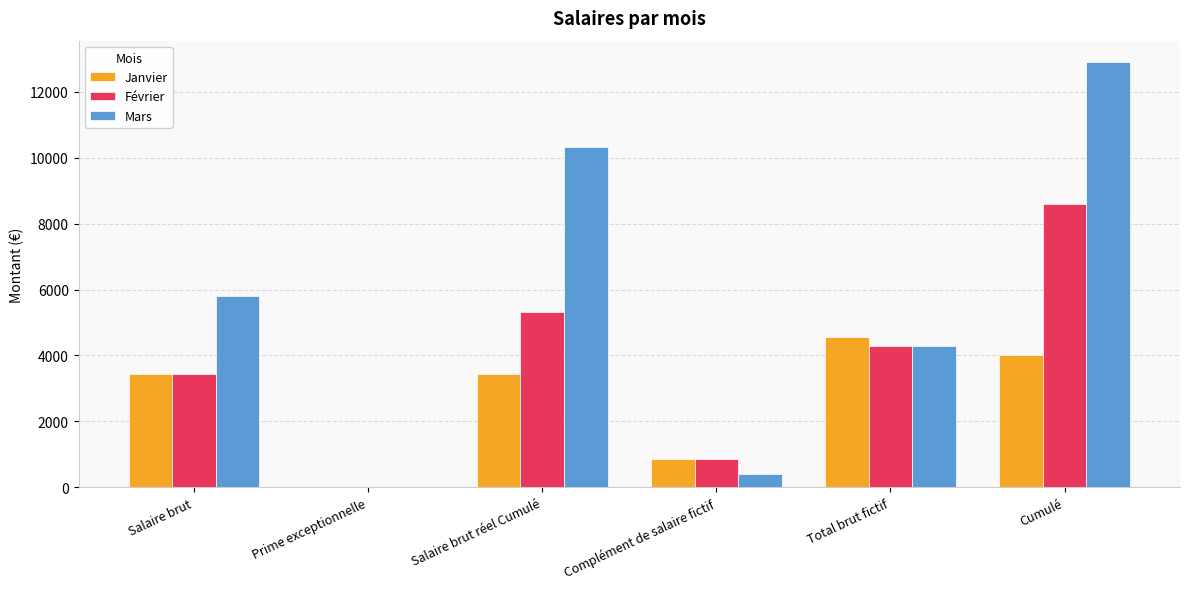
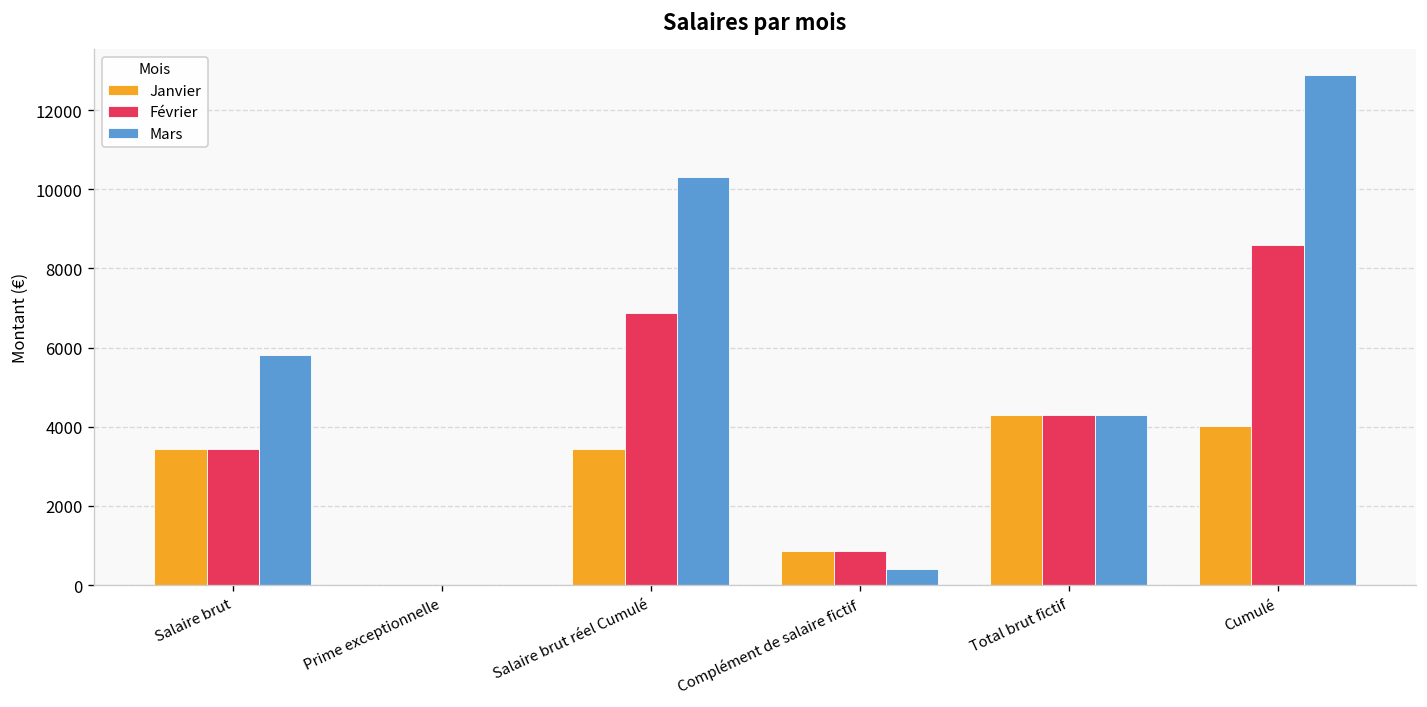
Février, Salaire brut réel Cumulé: 5300 -> 6900
Janvier, Total brut fictif: 4600 -> 4300
